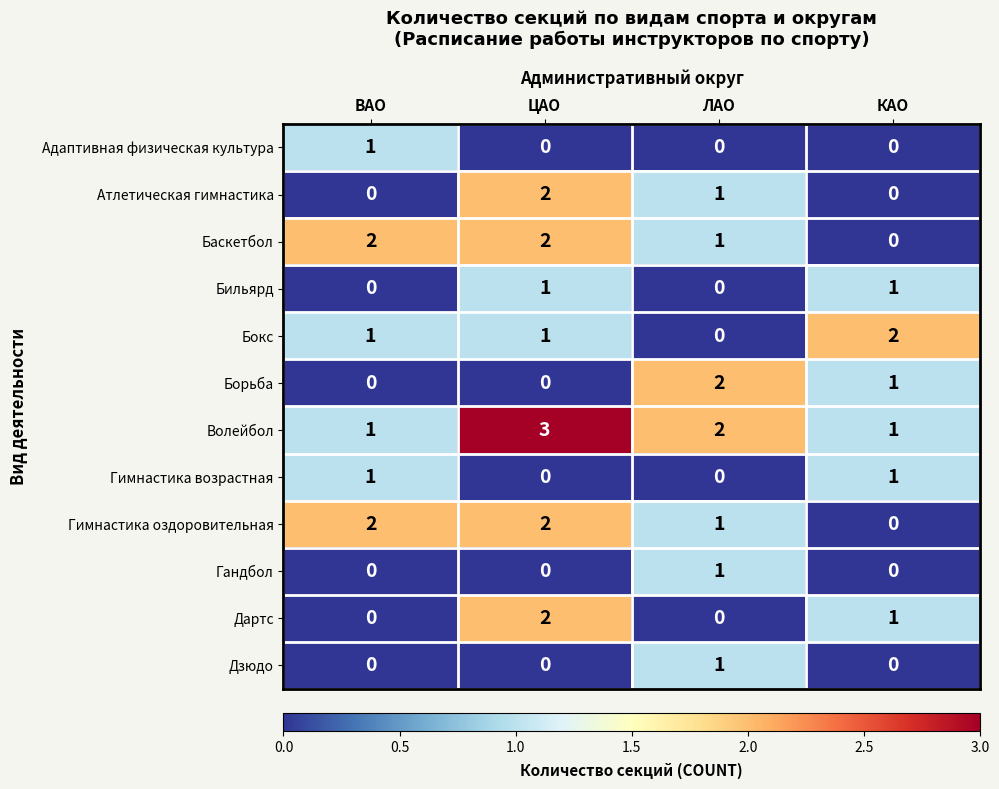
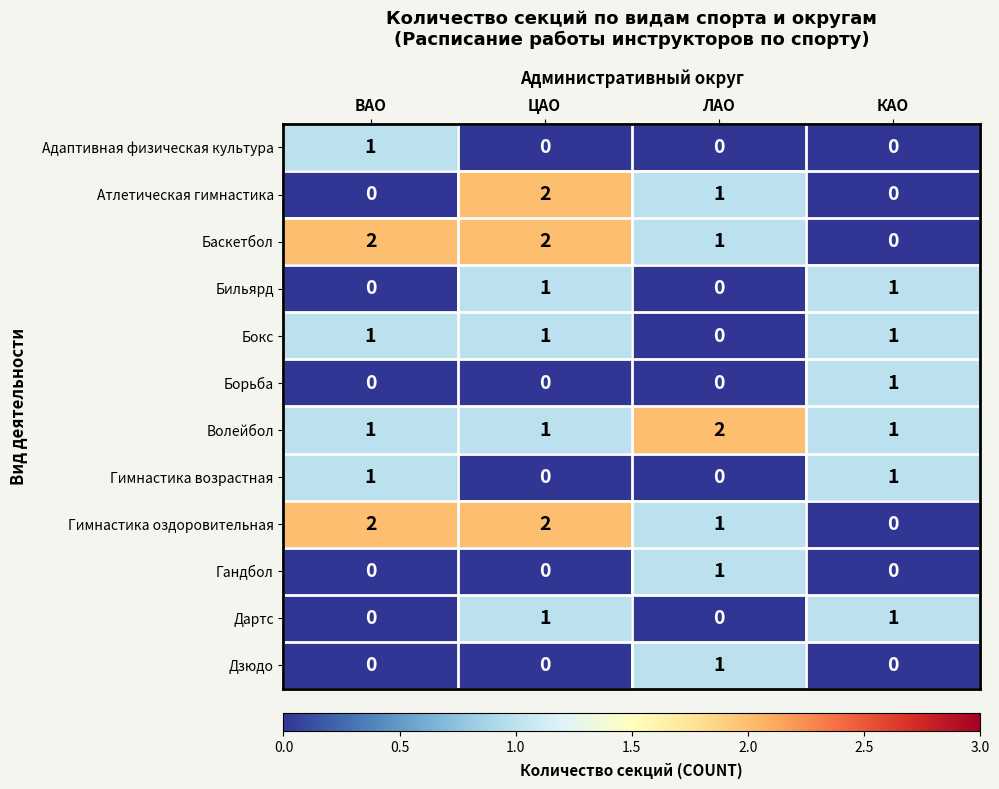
Бокс, КАО: 2 -> 1
Борьба, ЛАО: 2 -> 0
Волейбол, ЦАО: 3 -> 1
Дартс, ЦАО: 2 -> 1
